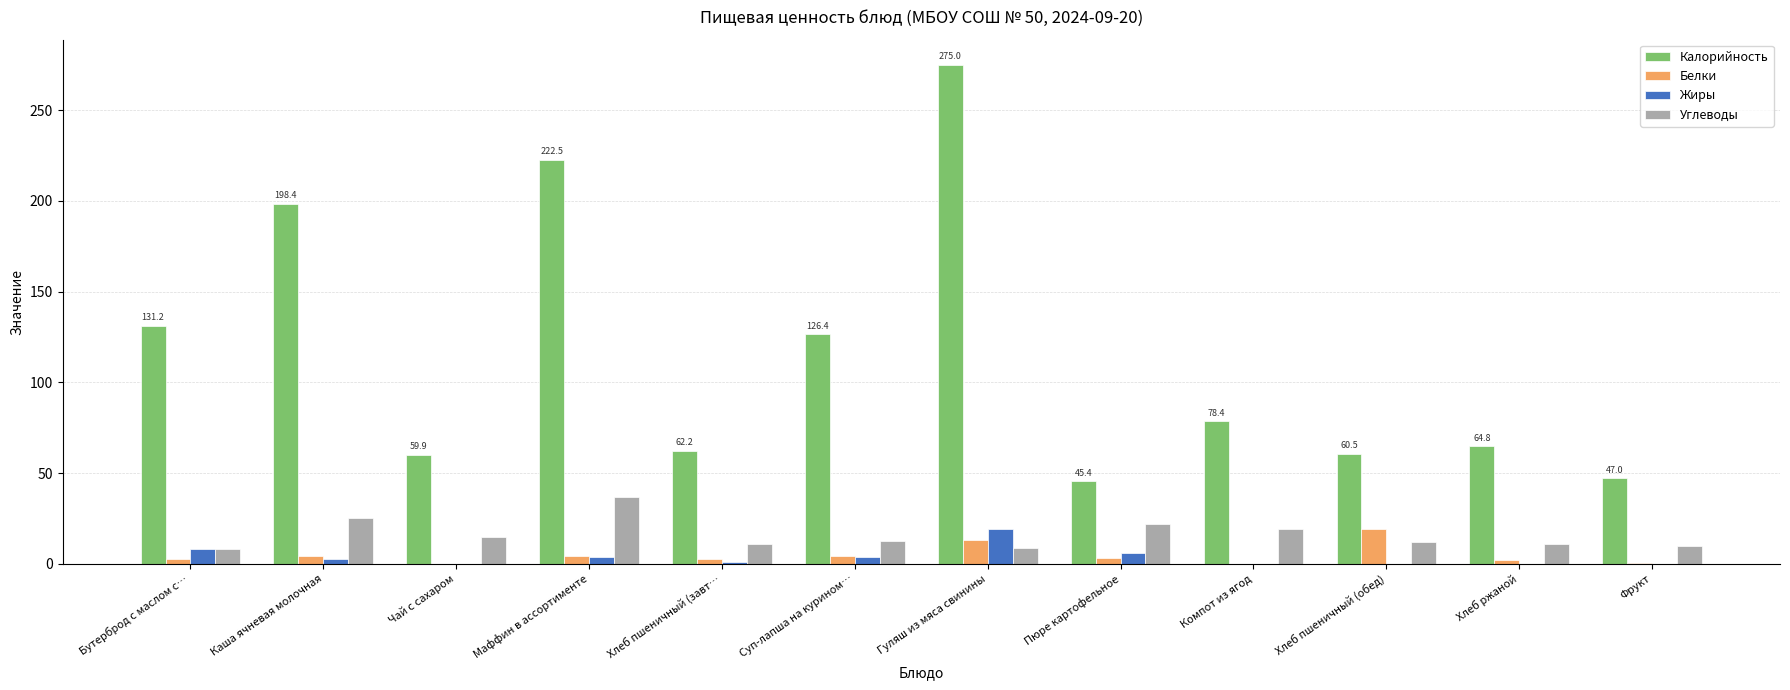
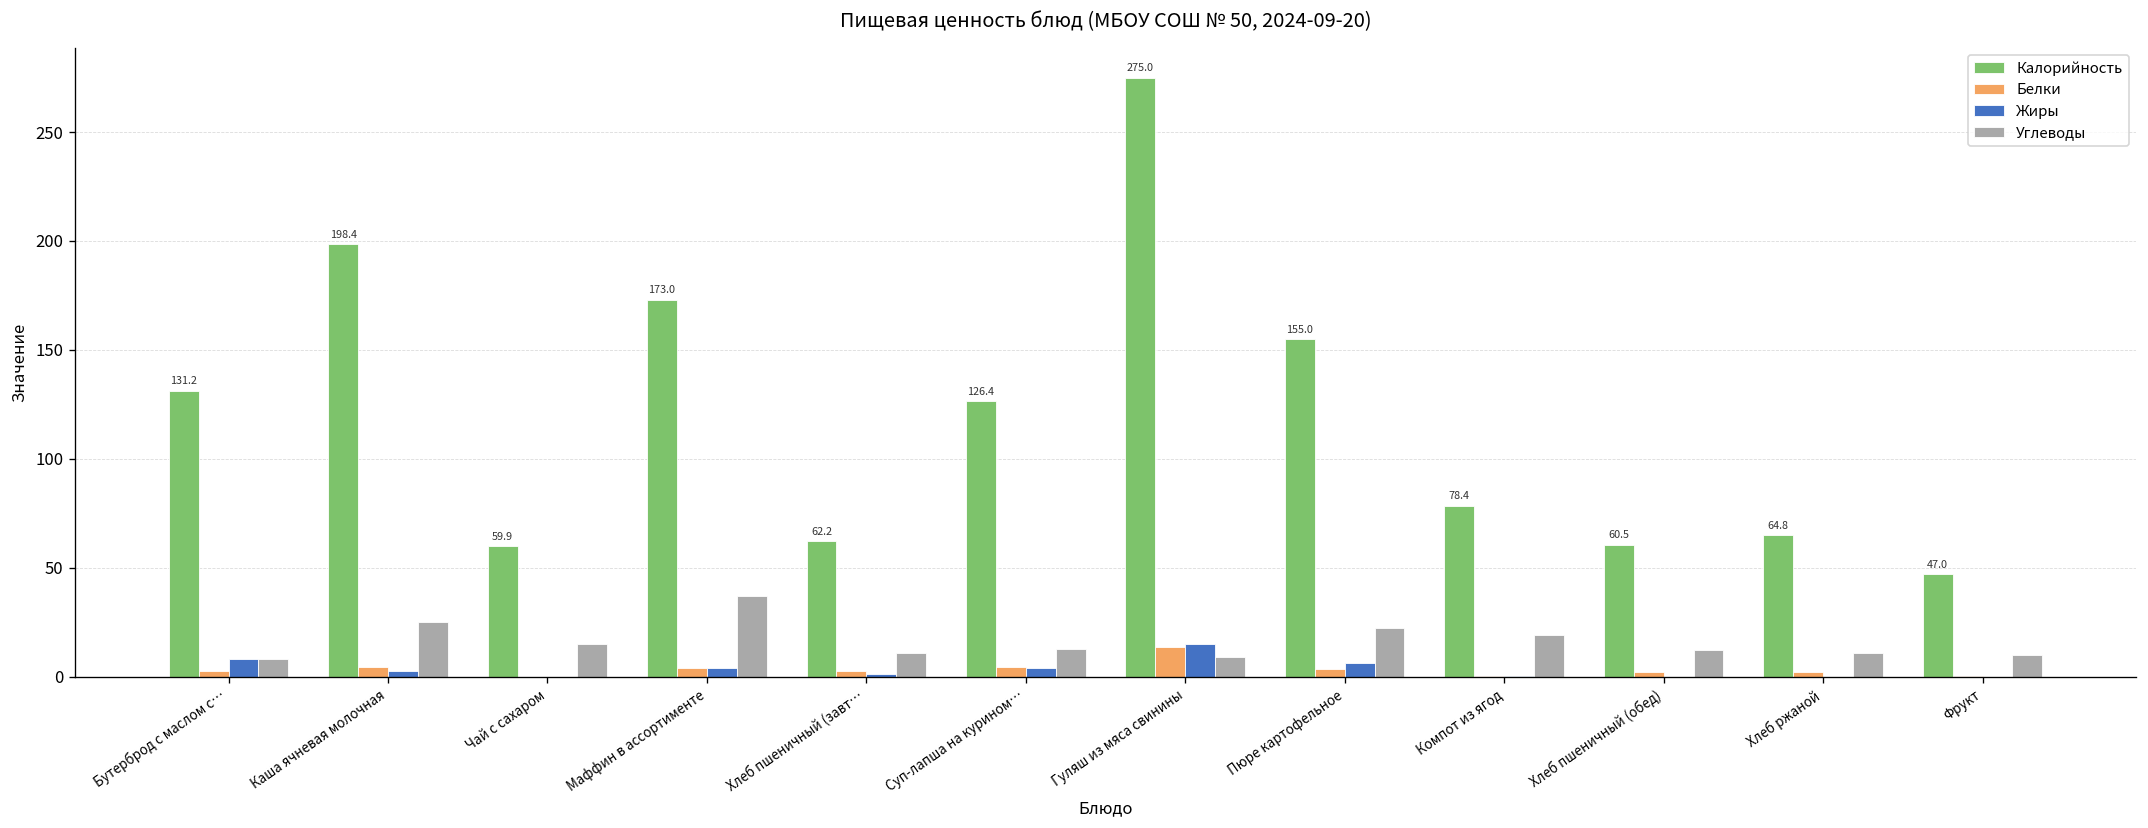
Калорийность, Маффин в ассортименте: 222.5 -> 173.0
Жиры, Гуляш из мяса свинины: 19 -> 15
Калорийность, Пюре картофельное: 45.4 -> 155.0
Белки, Хлеб пшеничный (обед): 19 -> 2
